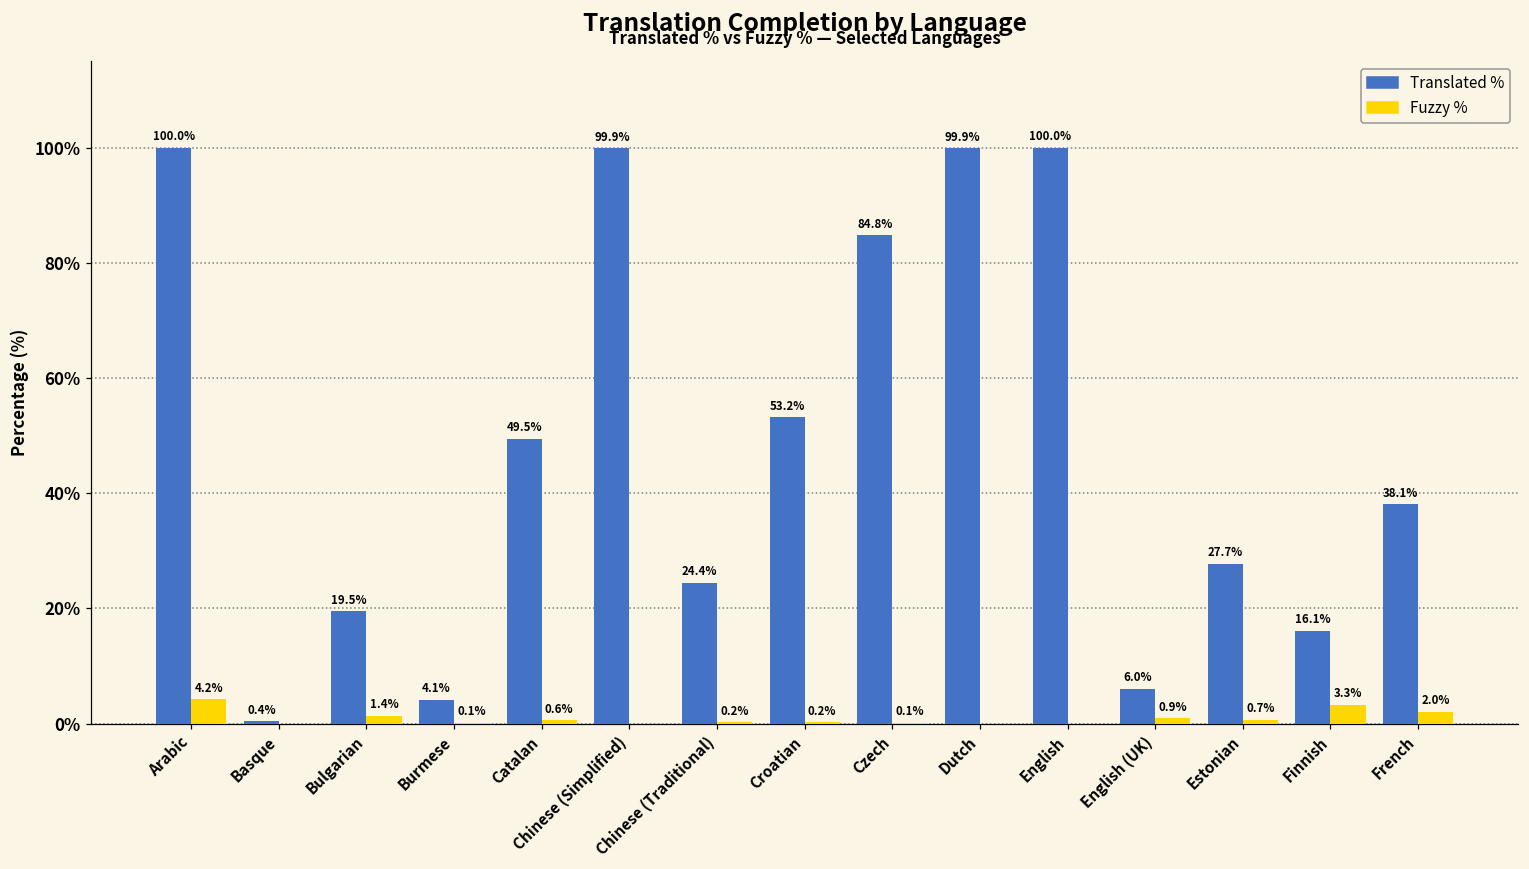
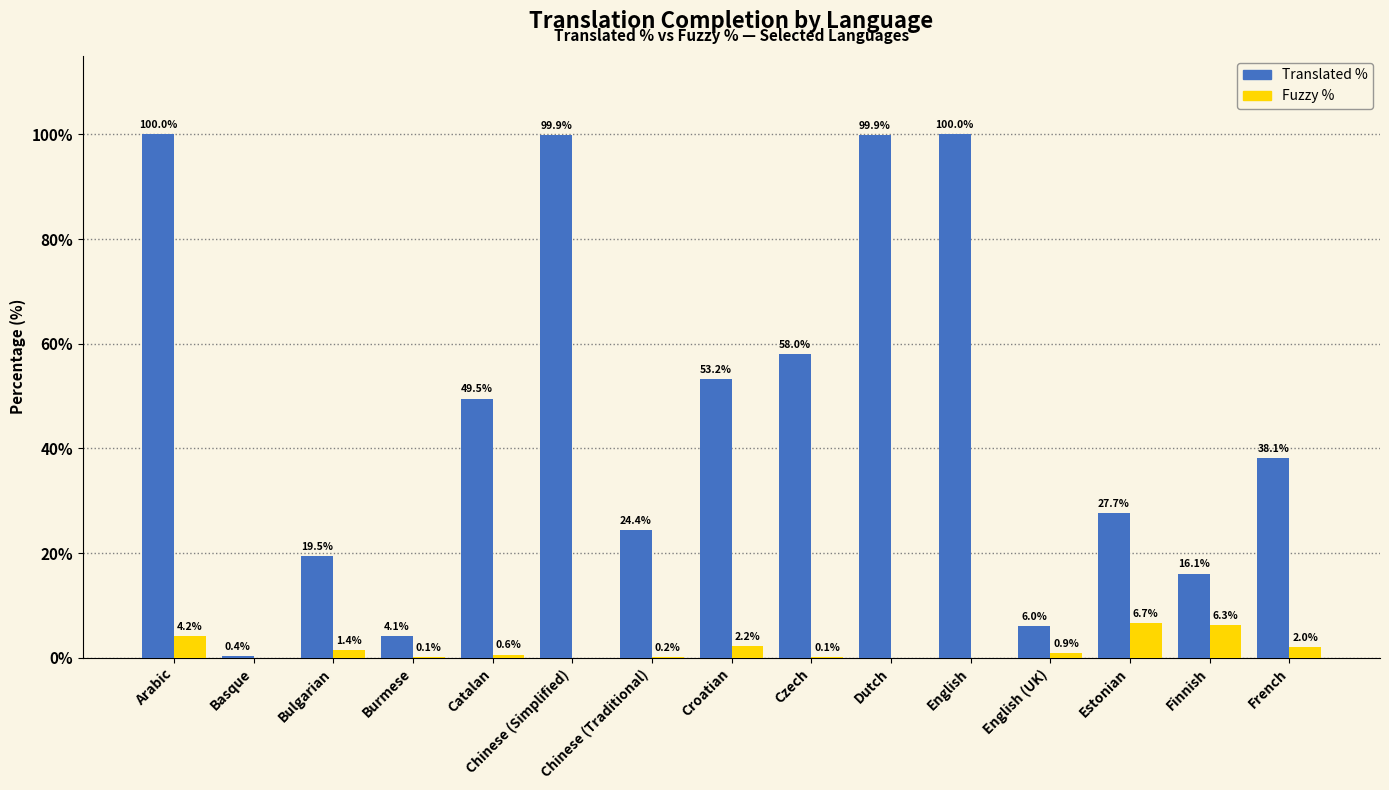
Fuzzy %, Croatian: 0.2% -> 2.2%
Translated %, Czech: 84.8% -> 58.0%
Fuzzy %, Estonian: 0.7% -> 6.7%
Fuzzy %, Finnish: 3.3% -> 6.3%
